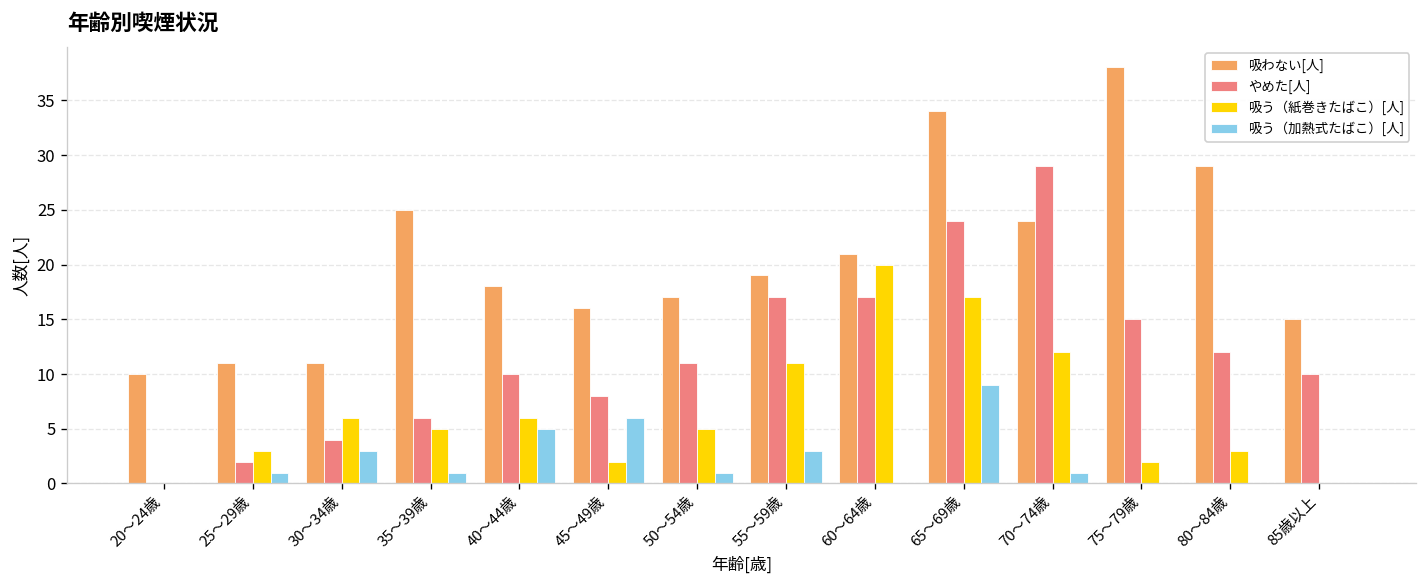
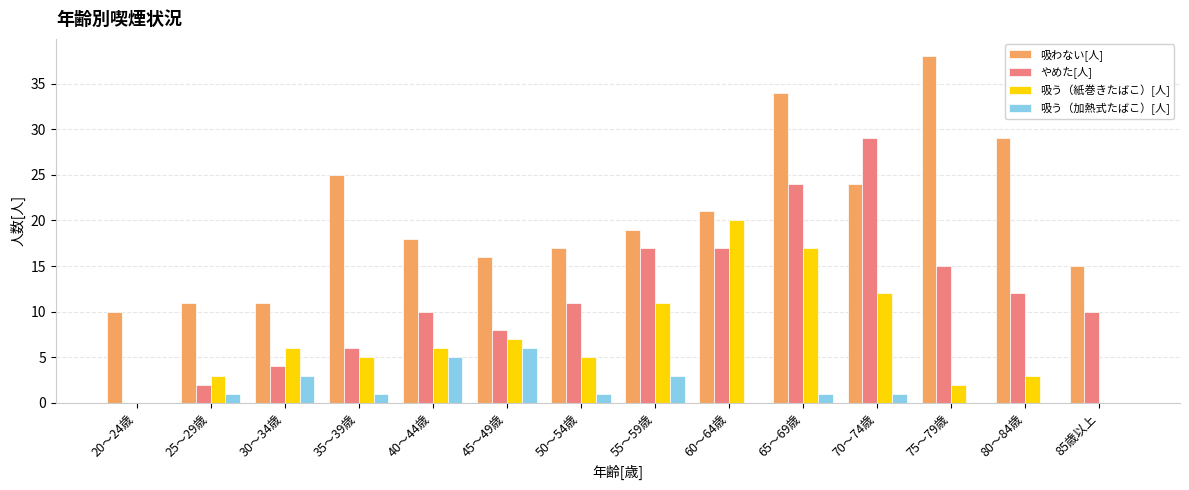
吸う（紙巻きたばこ）[人], 45～49歳: 2 -> 7
吸う（加熱式たばこ）[人], 65～69歳: 9 -> 1
